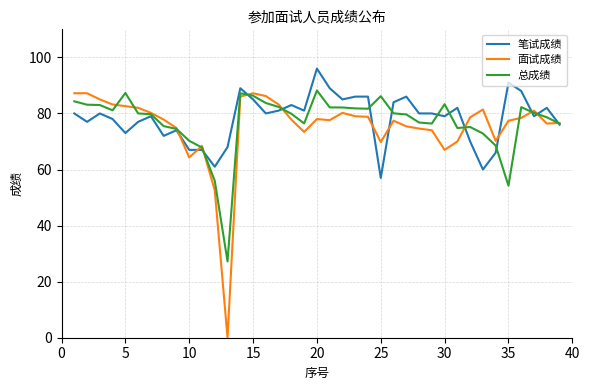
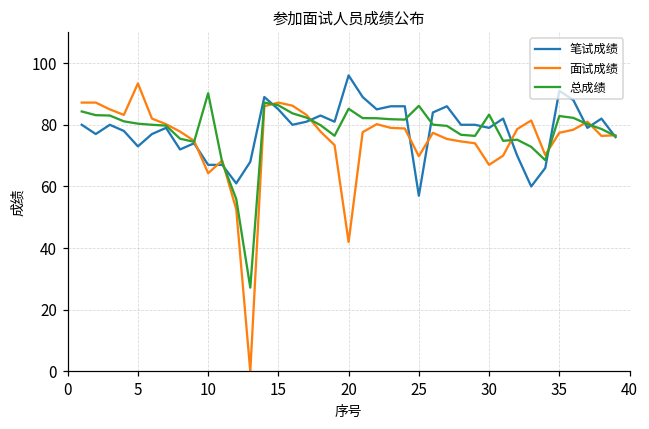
面试成绩, 5: 83 -> 93
总成绩, 5: 87 -> 80
总成绩, 10: 70 -> 90
面试成绩, 20: 78 -> 42
总成绩, 20: 88 -> 85
总成绩, 35: 54 -> 83
